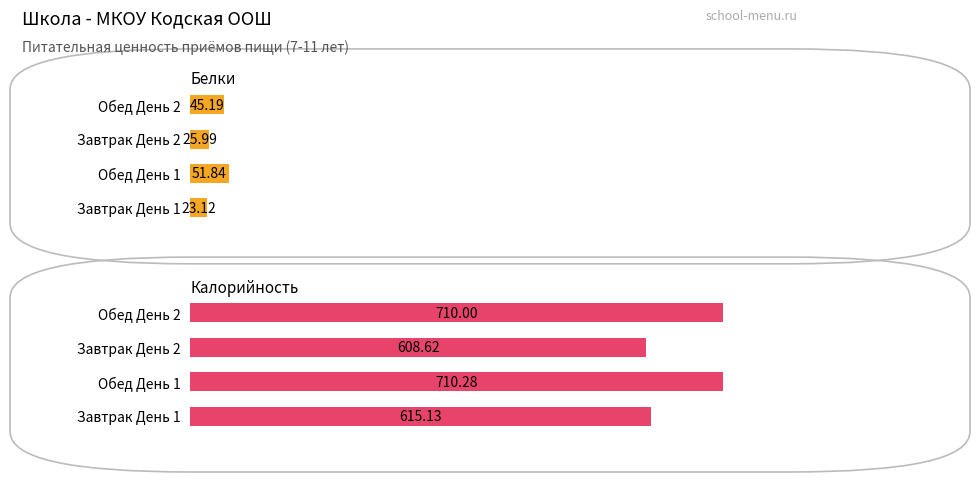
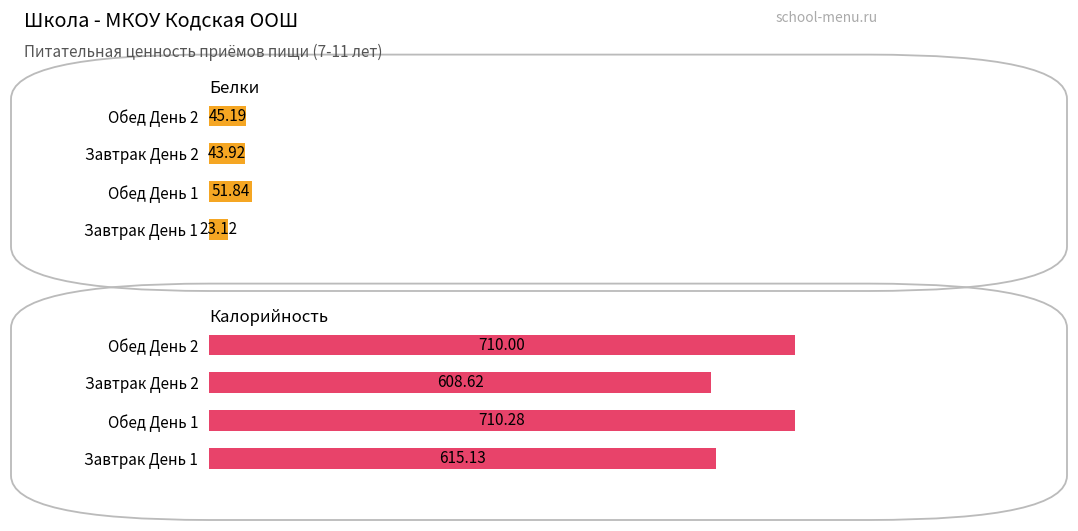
Белки, Завтрак День 2: 25.99 -> 43.92
